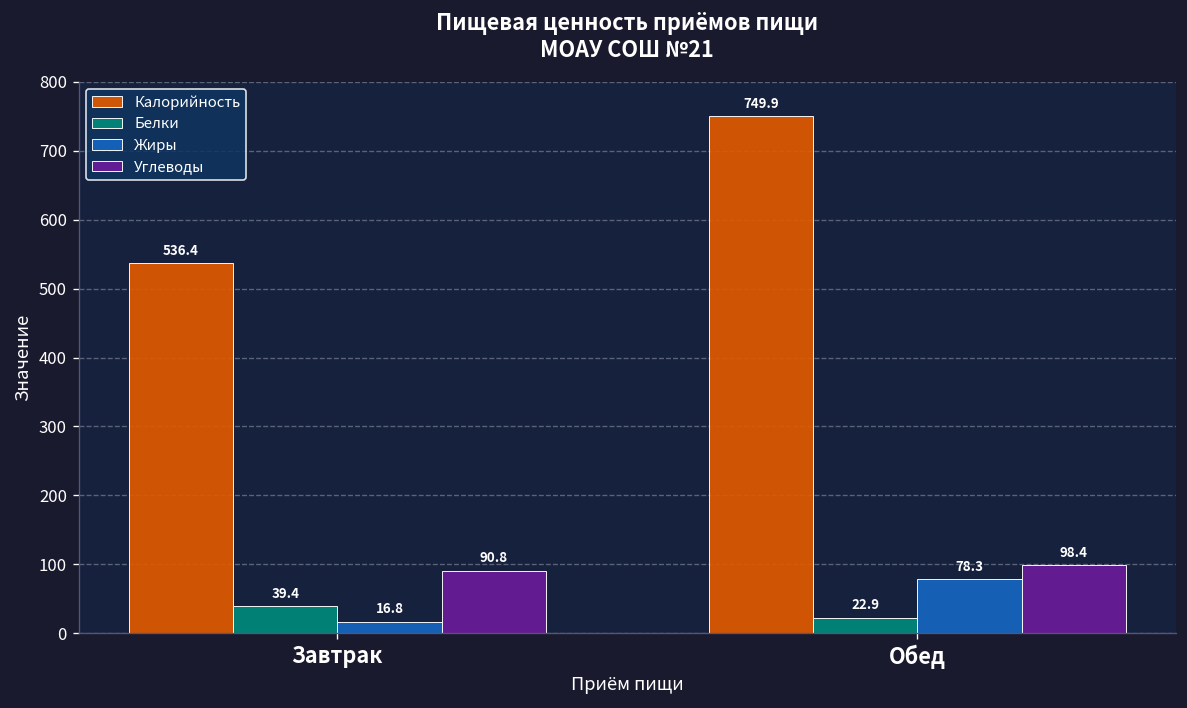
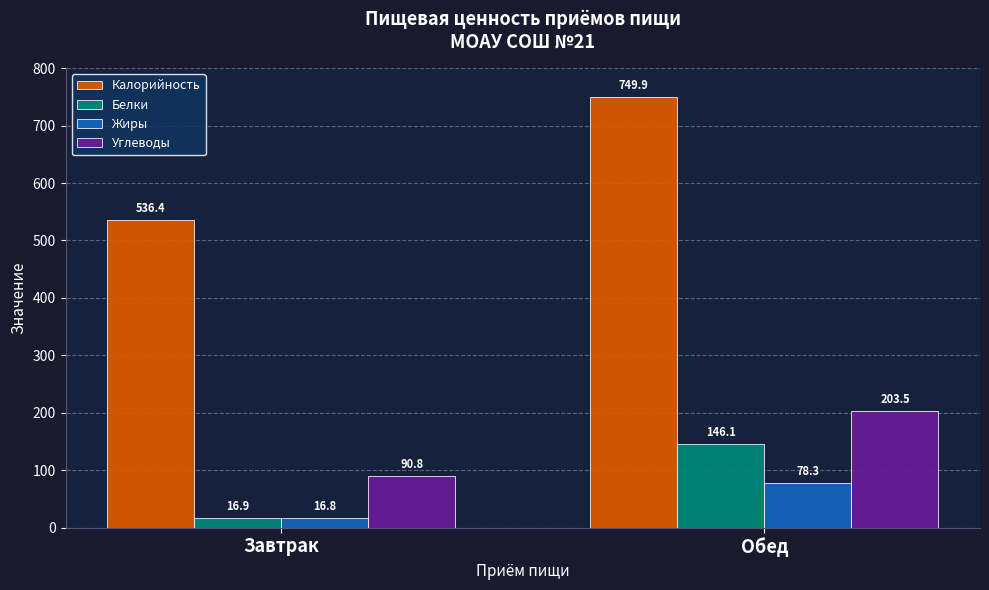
Белки, Завтрак: 39.4 -> 16.9
Белки, Обед: 22.9 -> 146.1
Углеводы, Обед: 98.4 -> 203.5
